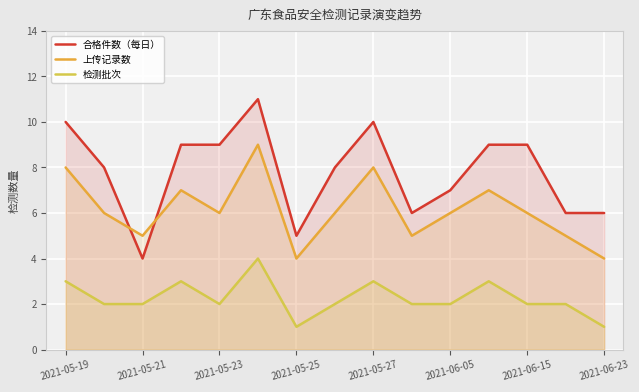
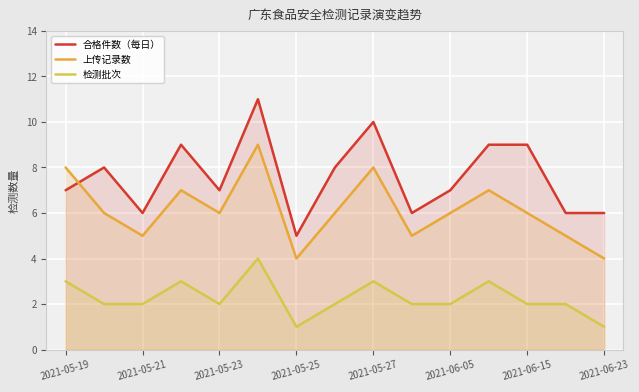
合格件数（每日）, 2021-05-19: 10 -> 7
合格件数（每日）, 2021-05-21: 4 -> 6
合格件数（每日）, 2021-05-23: 9 -> 7
